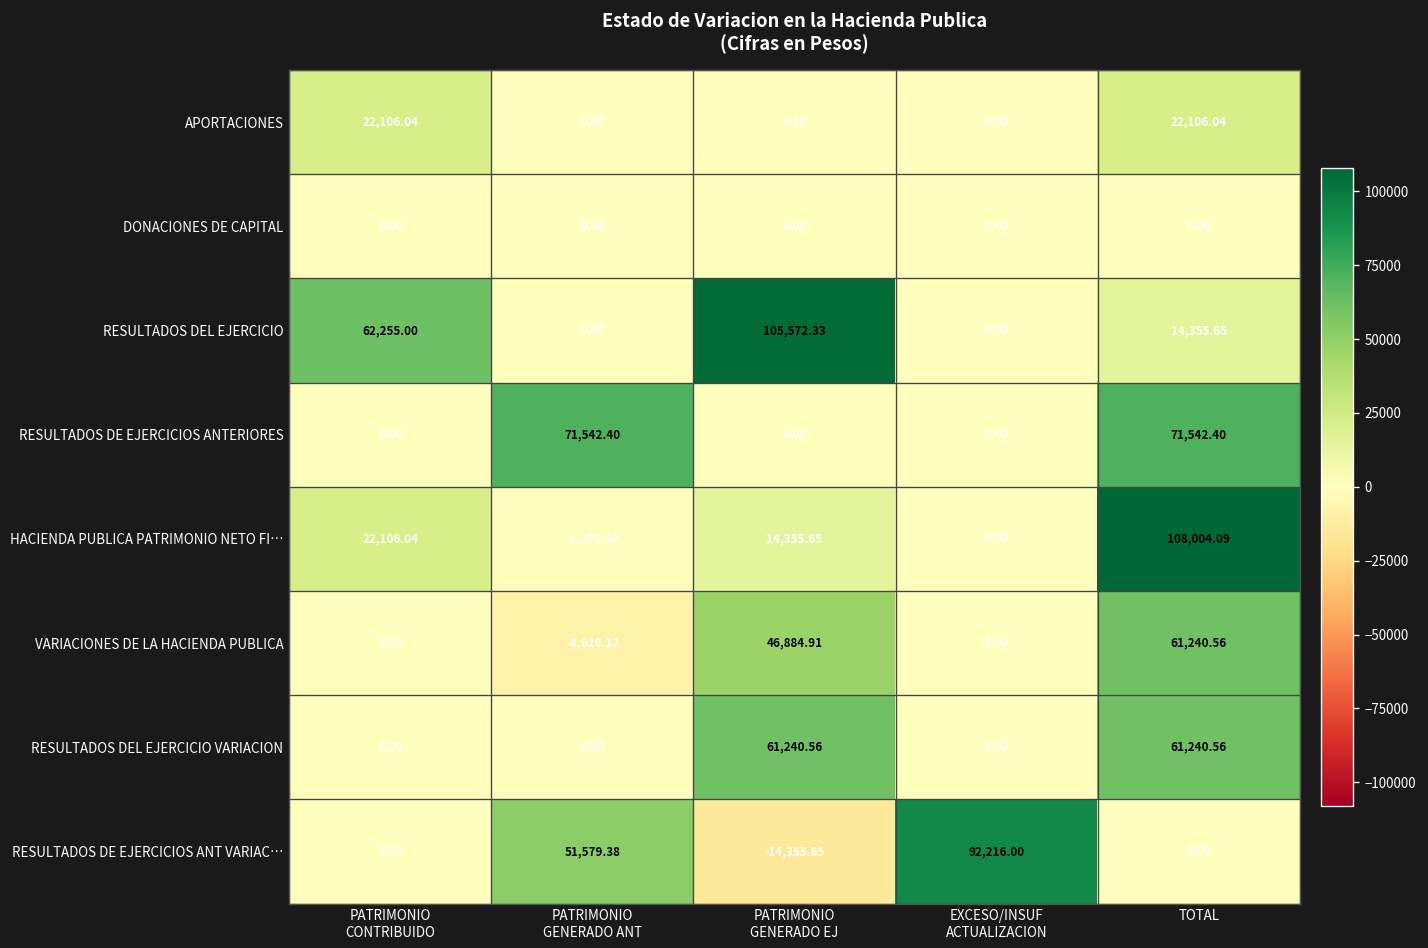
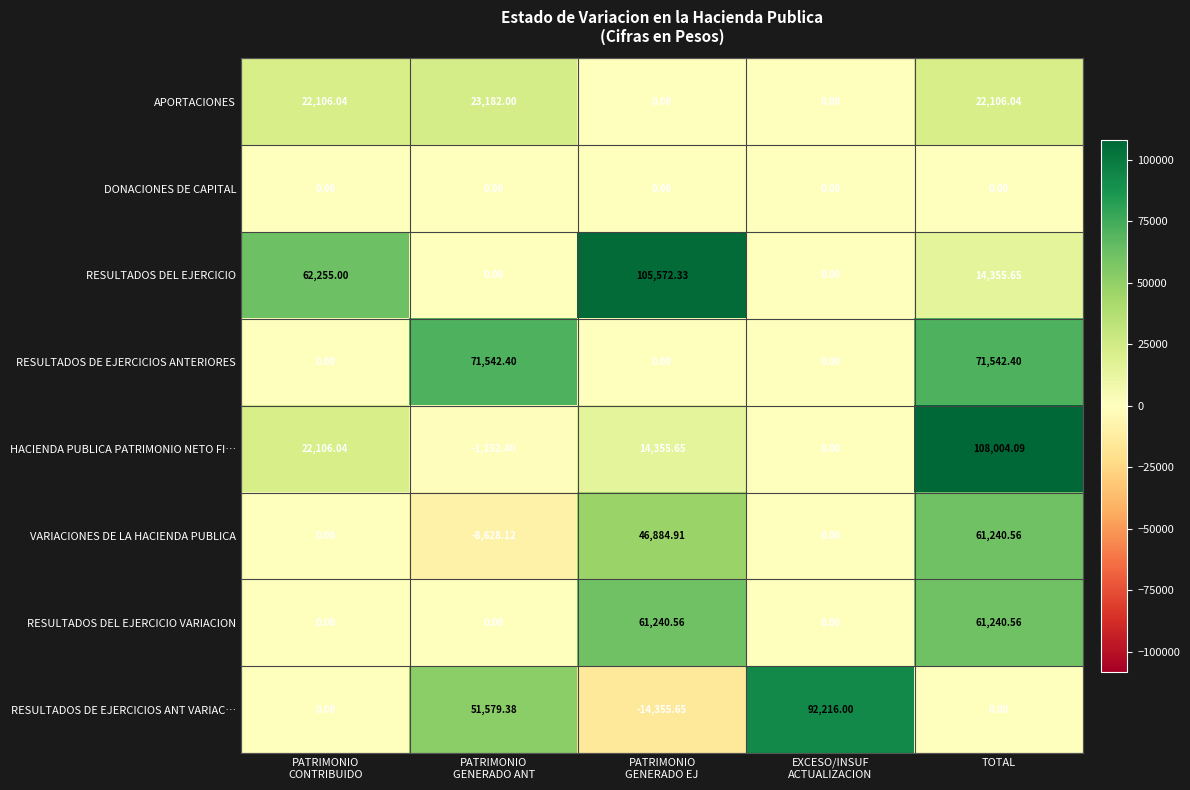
APORTACIONES, PATRIMONIO GENERADO ANT: 0.00 -> 23,182.00
